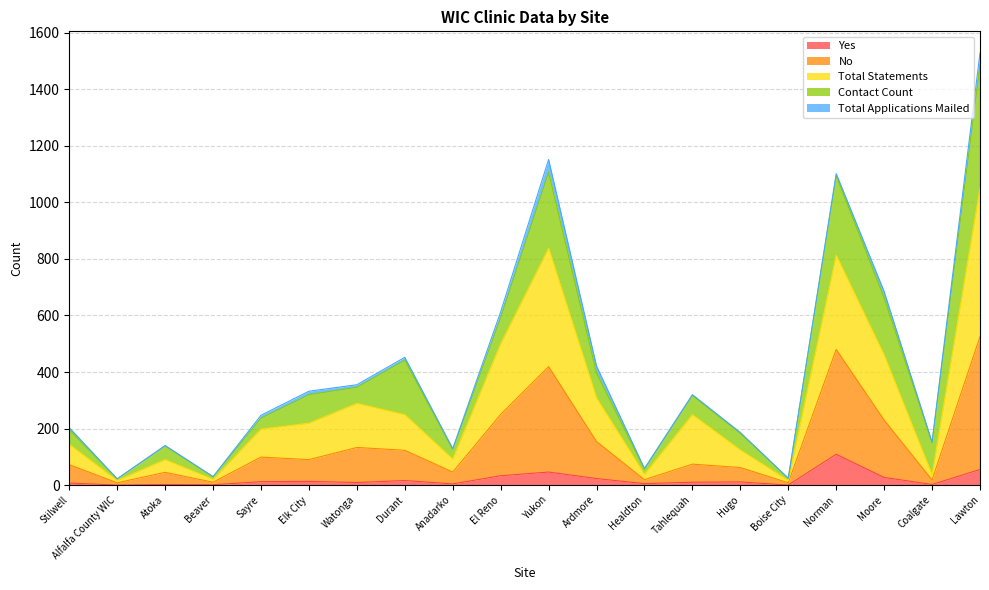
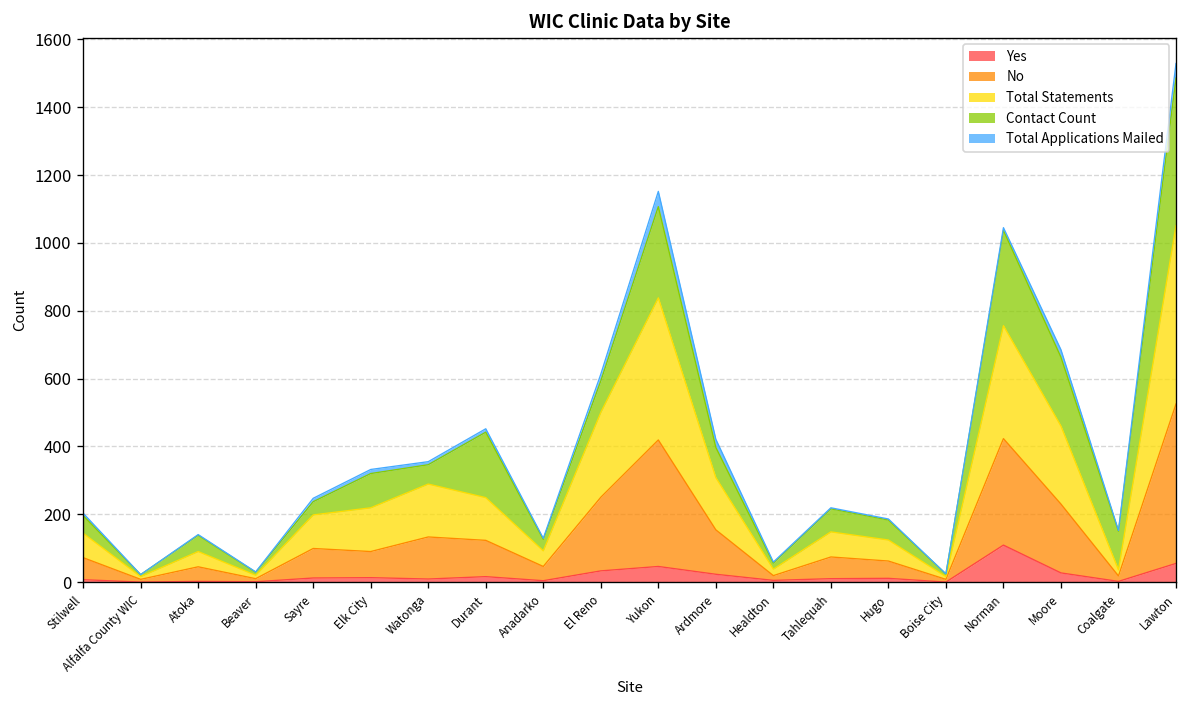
Total Statements, Tahlequah: 180 -> 70
No, Norman: 370 -> 310
